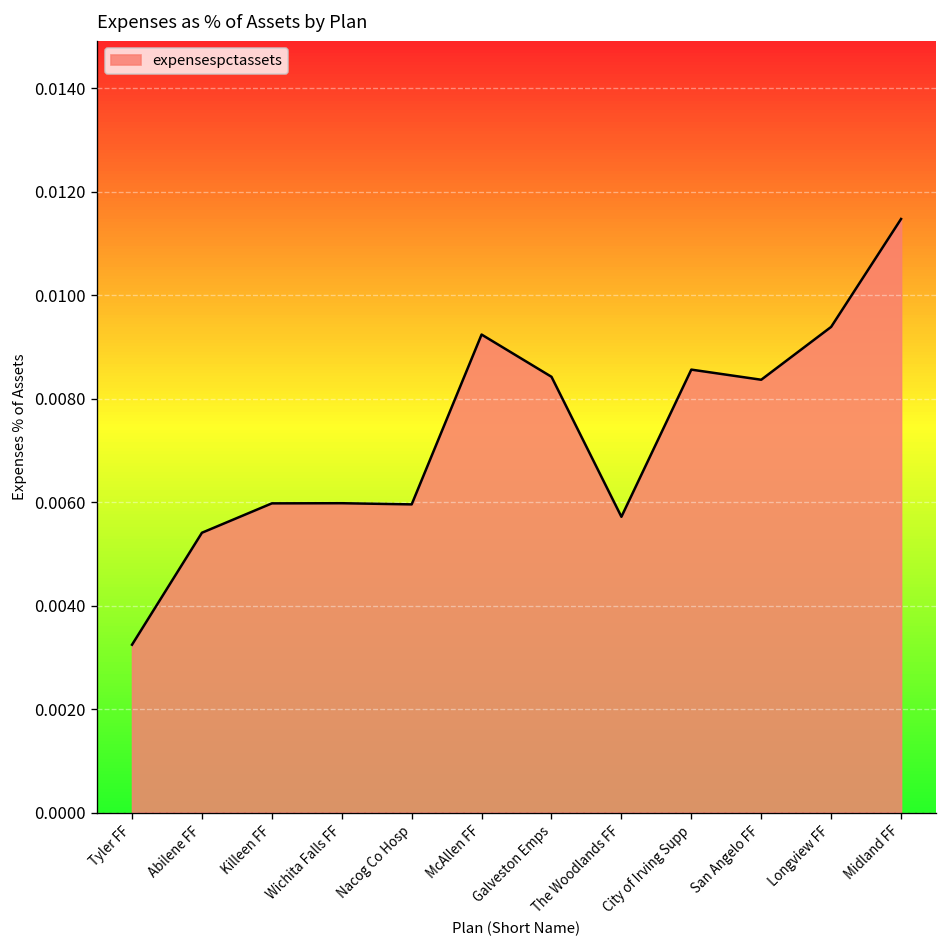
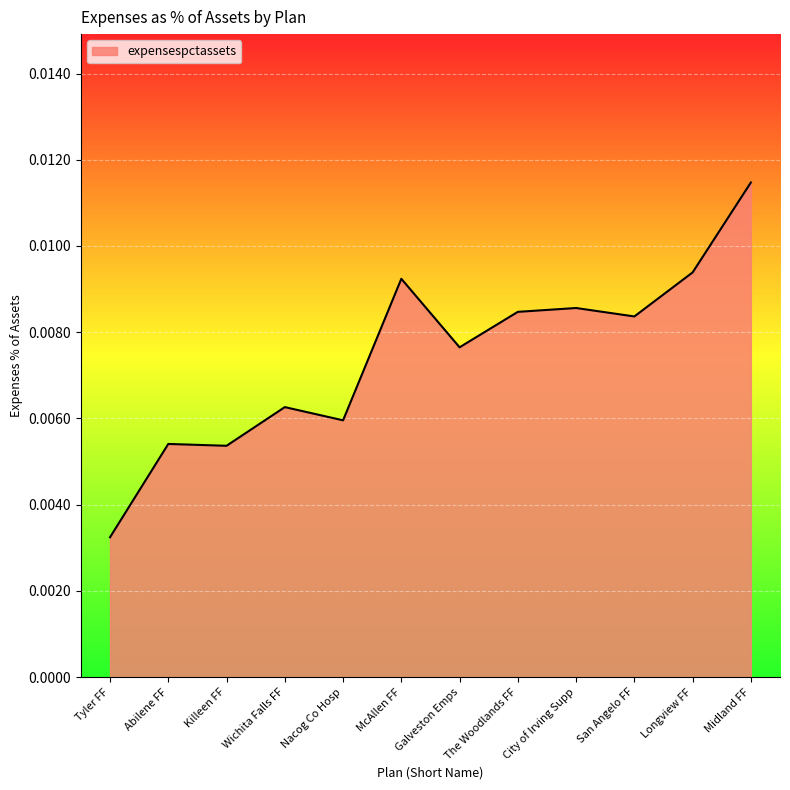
Killeen FF: 0.0060 -> 0.0054
Wichita Falls FF: 0.0060 -> 0.0063
Galveston Emps: 0.0084 -> 0.0076
The Woodlands FF: 0.0057 -> 0.0085
